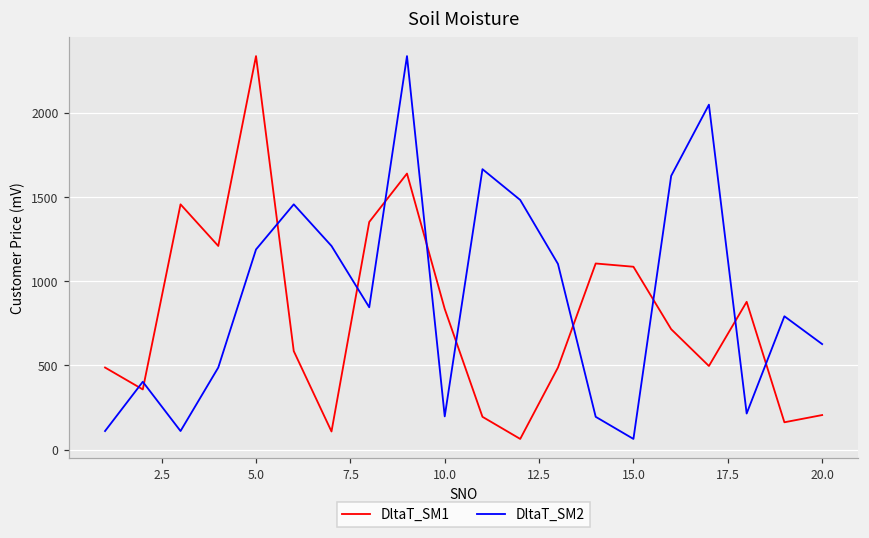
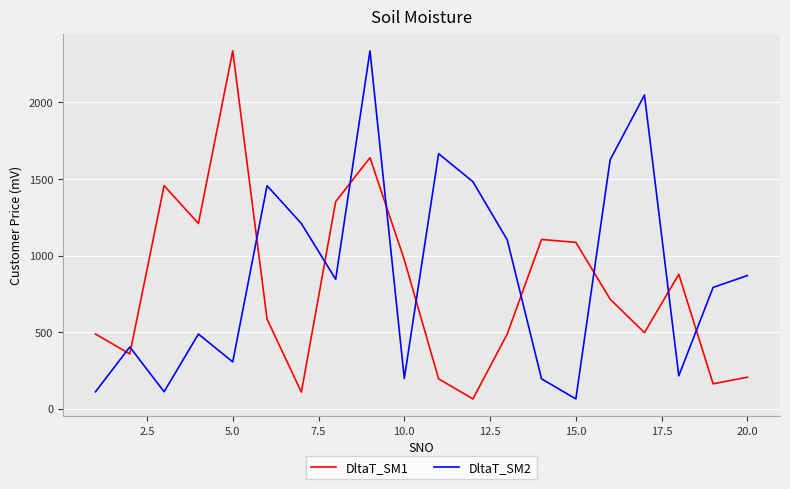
DltaT_SM2, 5.0: 1190 -> 310
DltaT_SM1, 10.0: 840 -> 970
DltaT_SM2, 20.0: 630 -> 870
